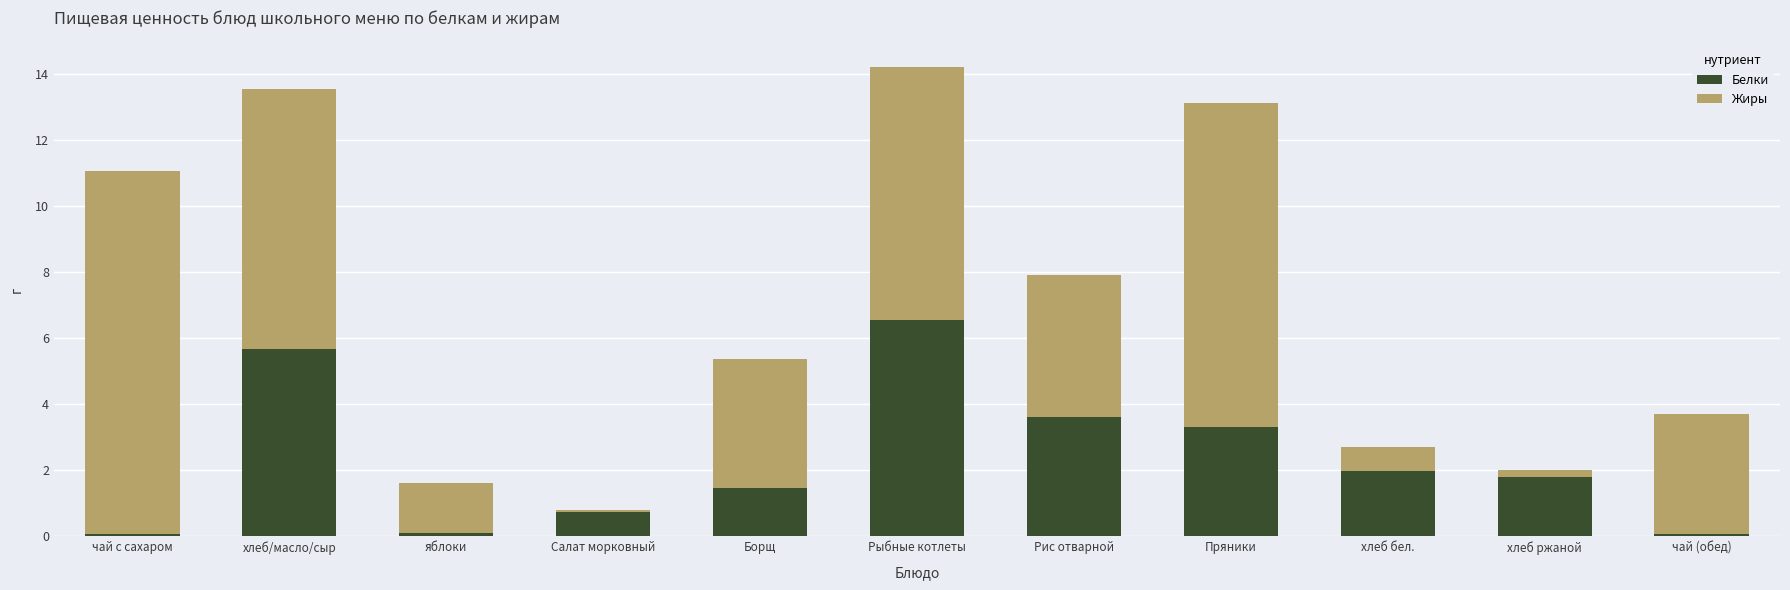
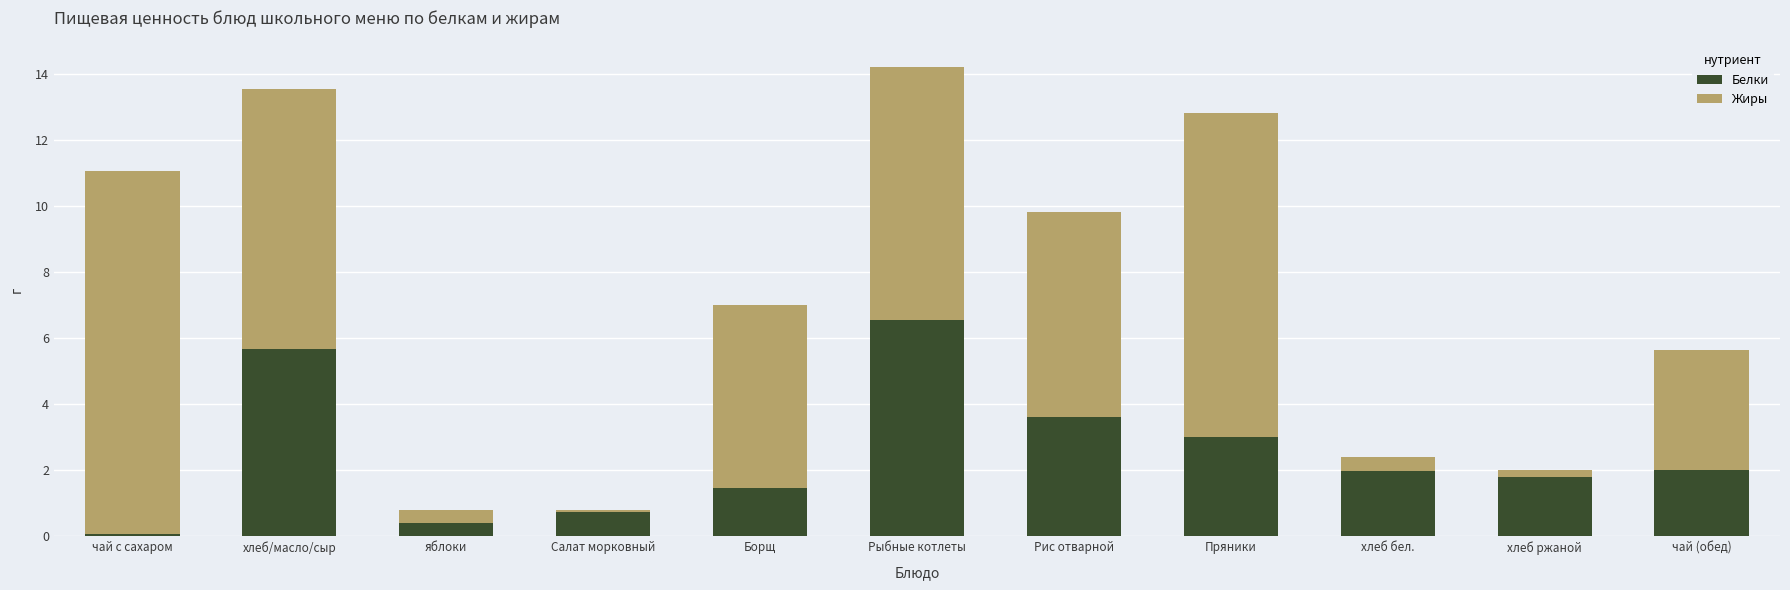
Белки, яблоки: 0.1 -> 0.4
Жиры, яблоки: 1.5 -> 0.4
Жиры, Борщ: 3.9 -> 5.6
Жиры, Рис отварной: 4.3 -> 6.2
Белки, Пряники: 3.3 -> 3.0
Жиры, хлеб бел.: 0.7 -> 0.4
Белки, чай (обед): 0.1 -> 2.0
